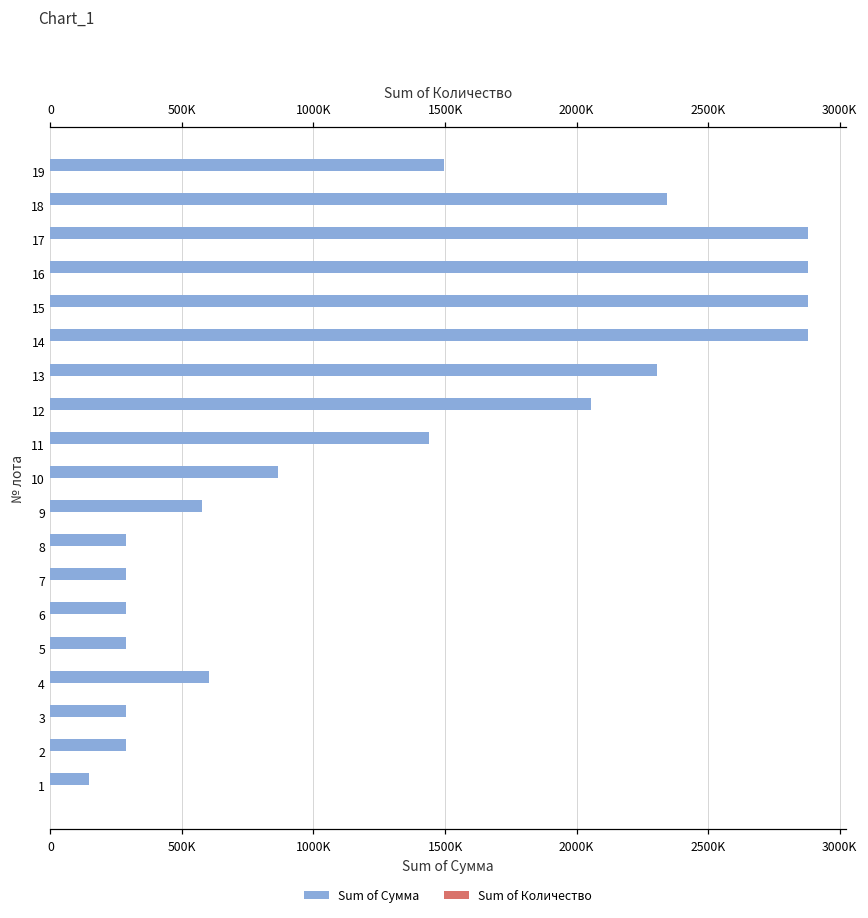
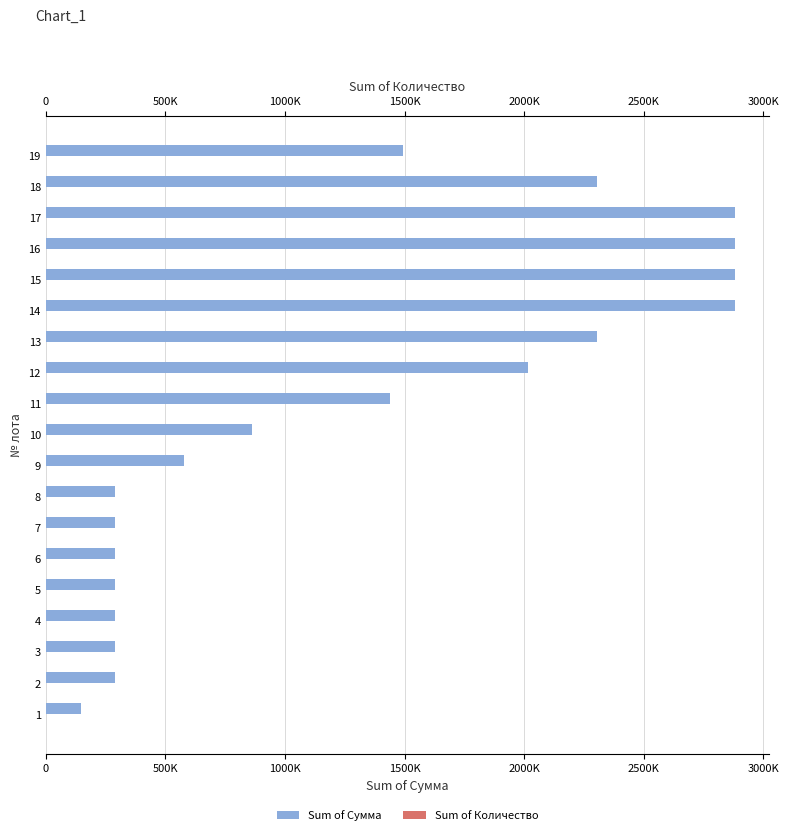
Sum of Сумма, 18: 2340000 -> 2300000
Sum of Сумма, 12: 2050000 -> 2020000
Sum of Сумма, 4: 600000 -> 290000
